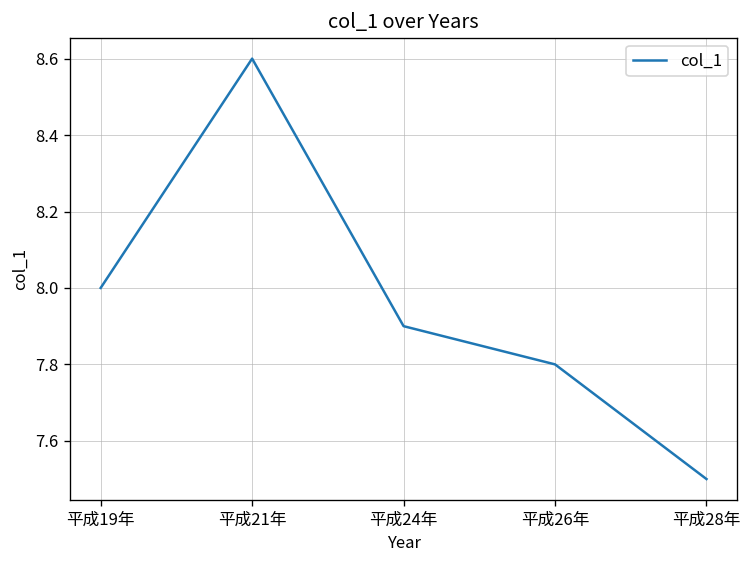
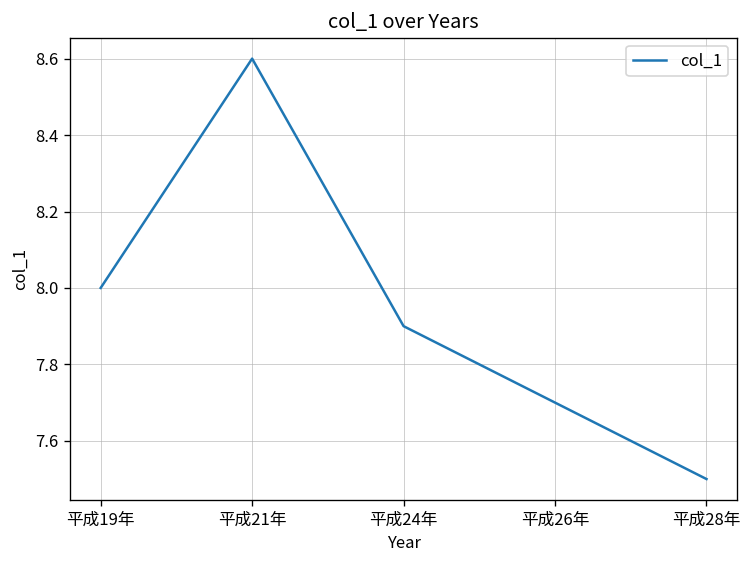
平成26年: 7.8 -> 7.7
